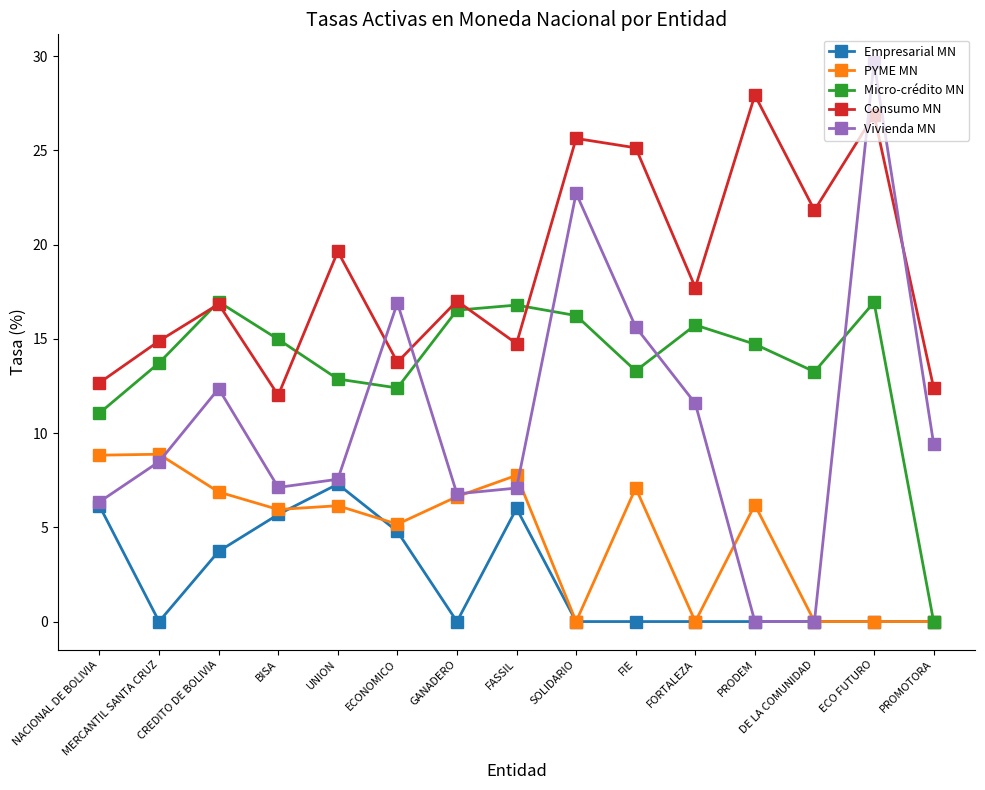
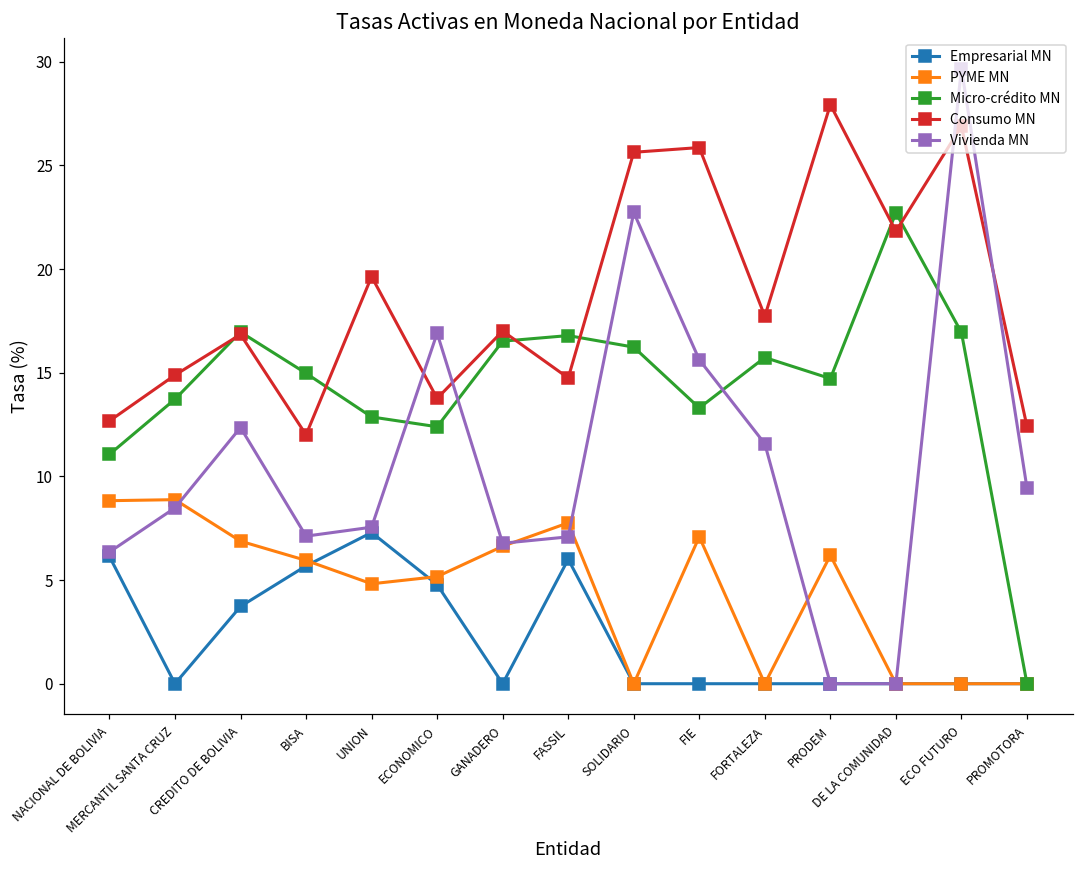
PYME MN, UNION: 6.1 -> 4.8
Consumo MN, FIE: 25.1 -> 25.9
Micro-crédito MN, DE LA COMUNIDAD: 13.3 -> 22.7
